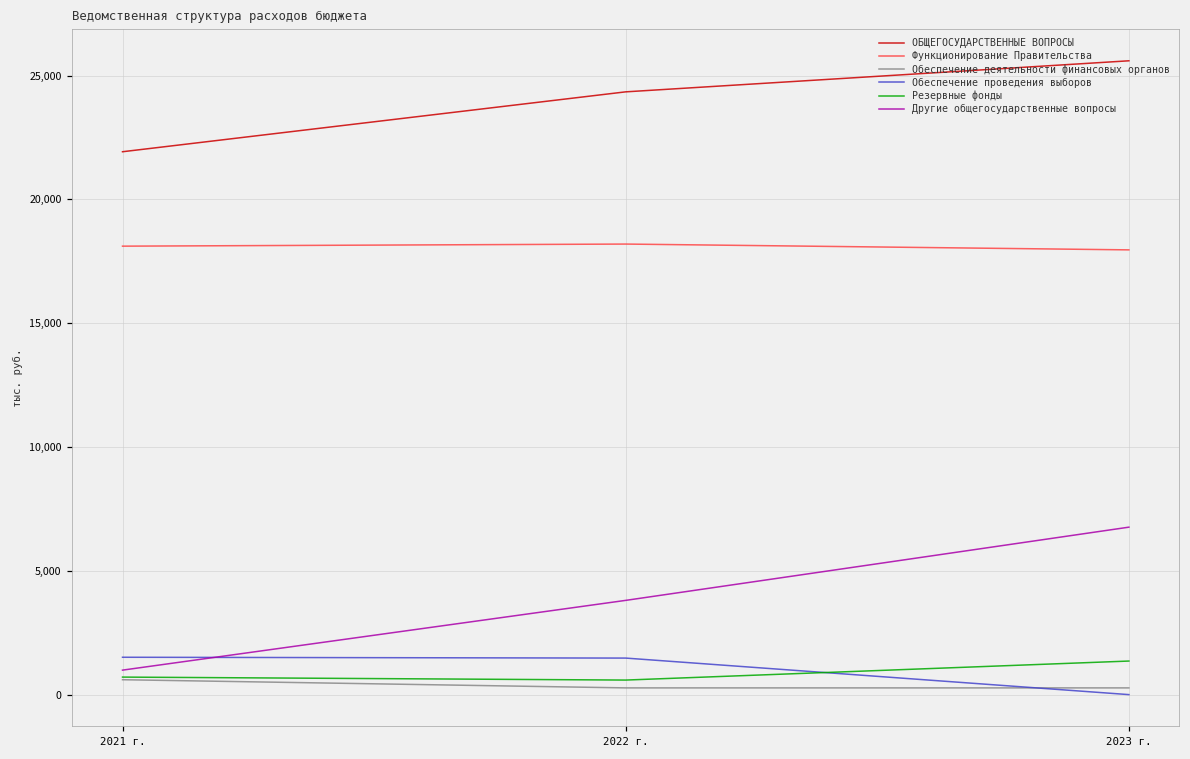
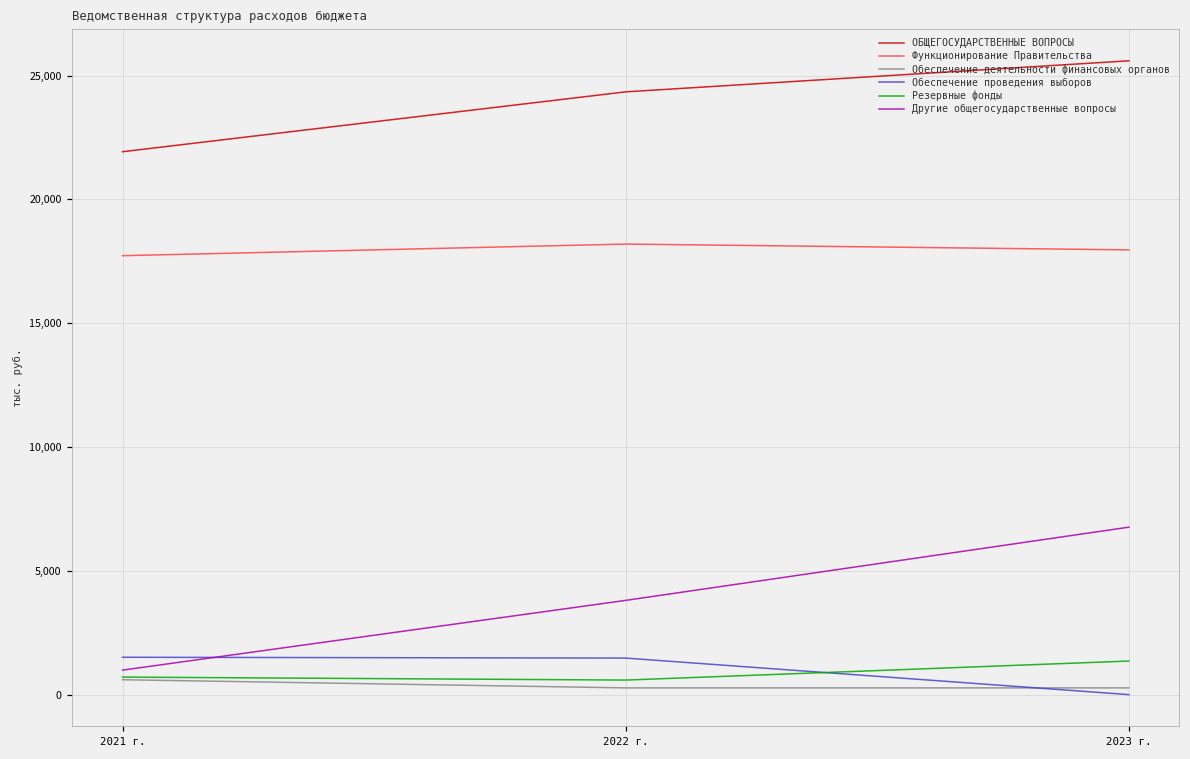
Функционирование Правительства, 2021 г.: 18,100 -> 17,700
